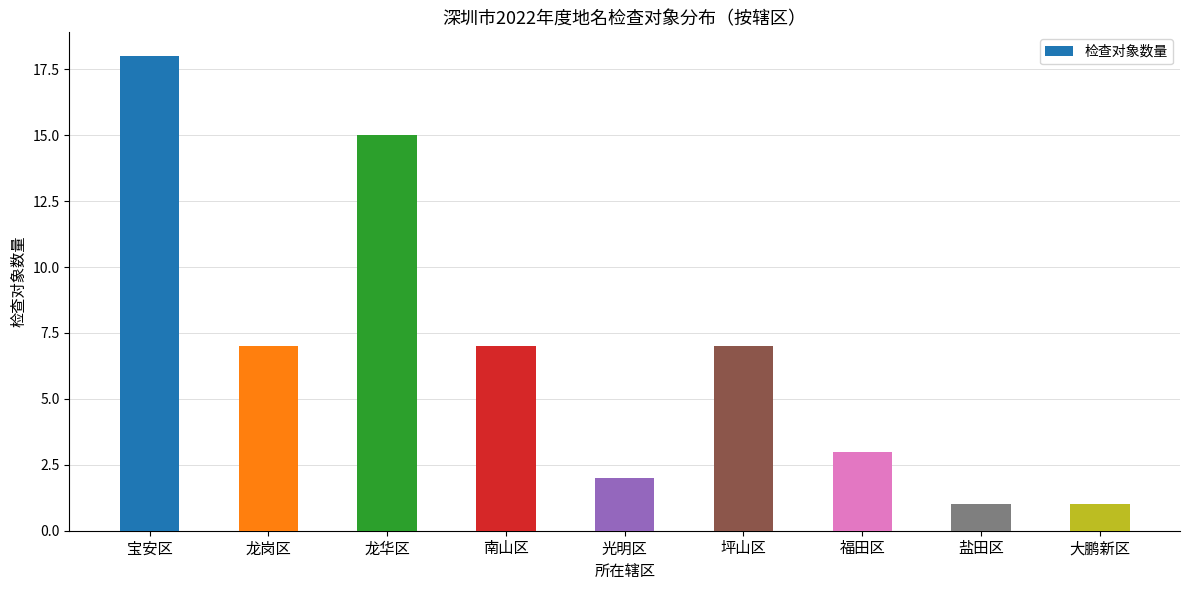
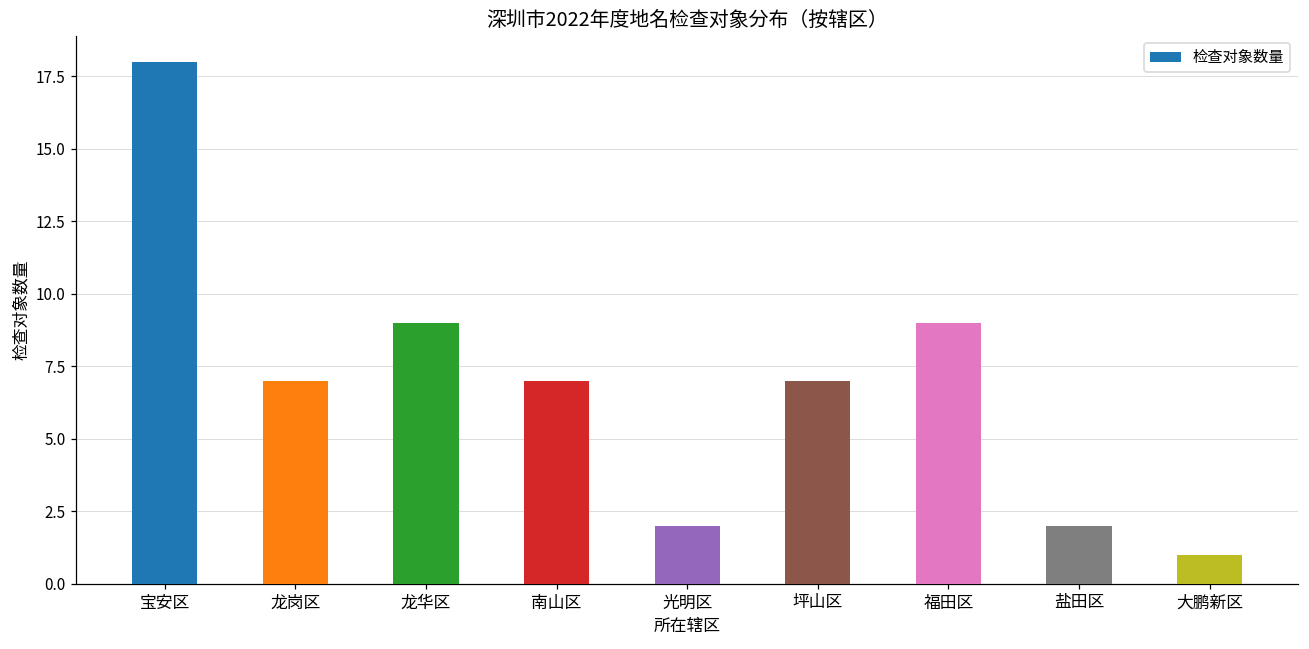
龙华区: 15 -> 9
福田区: 3 -> 9
盐田区: 1 -> 2
